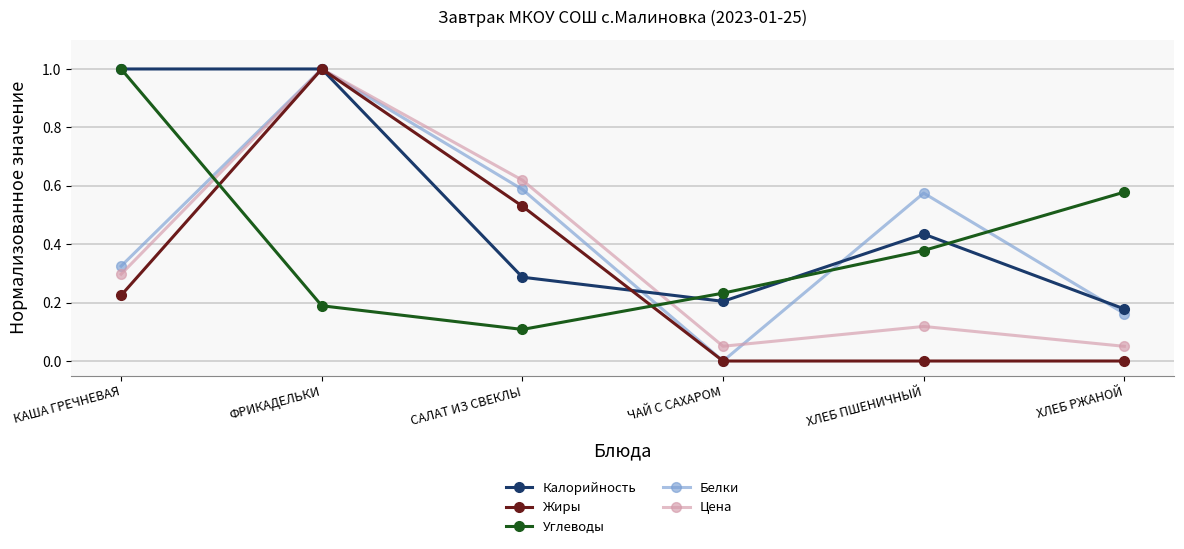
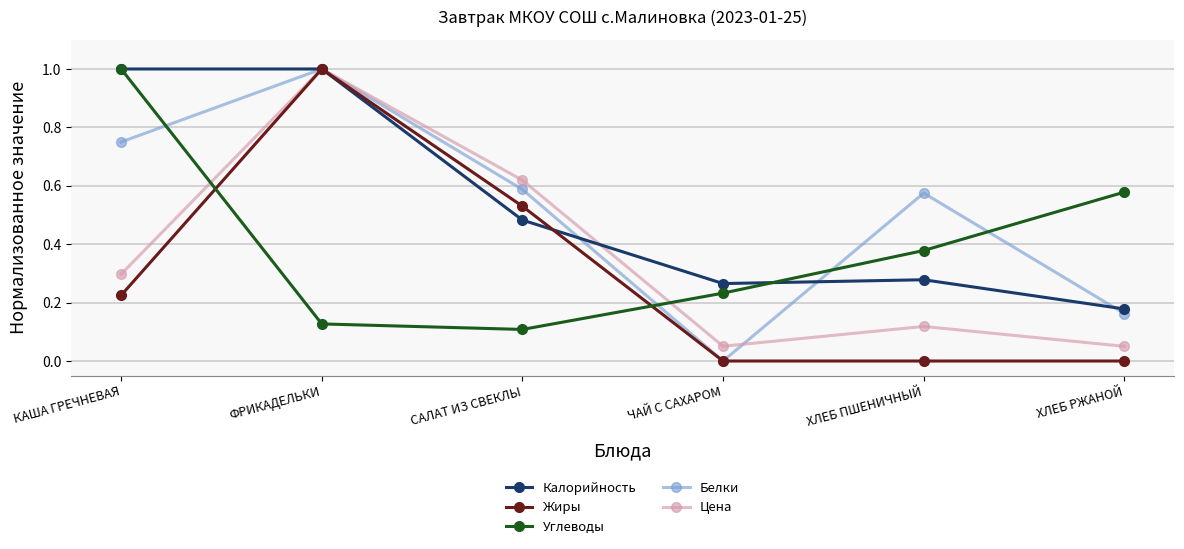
Белки, КАША ГРЕЧНЕВАЯ: 0.33 -> 0.75
Углеводы, ФРИКАДЕЛЬКИ: 0.19 -> 0.13
Калорийность, САЛАТ ИЗ СВЕКЛЫ: 0.29 -> 0.48
Калорийность, ЧАЙ С САХАРОМ: 0.20 -> 0.27
Калорийность, ХЛЕБ ПШЕНИЧНЫЙ: 0.43 -> 0.28
